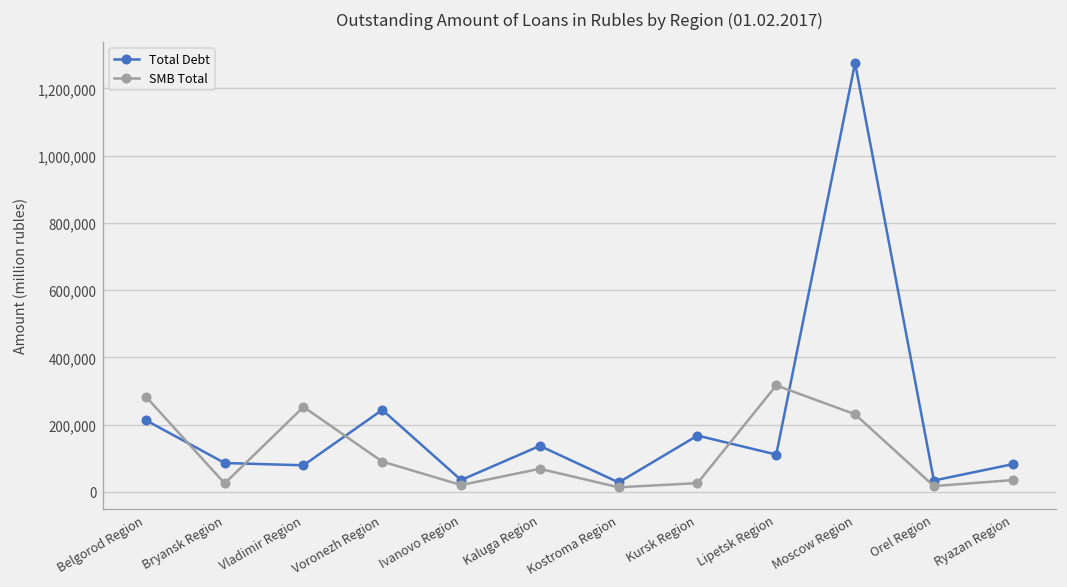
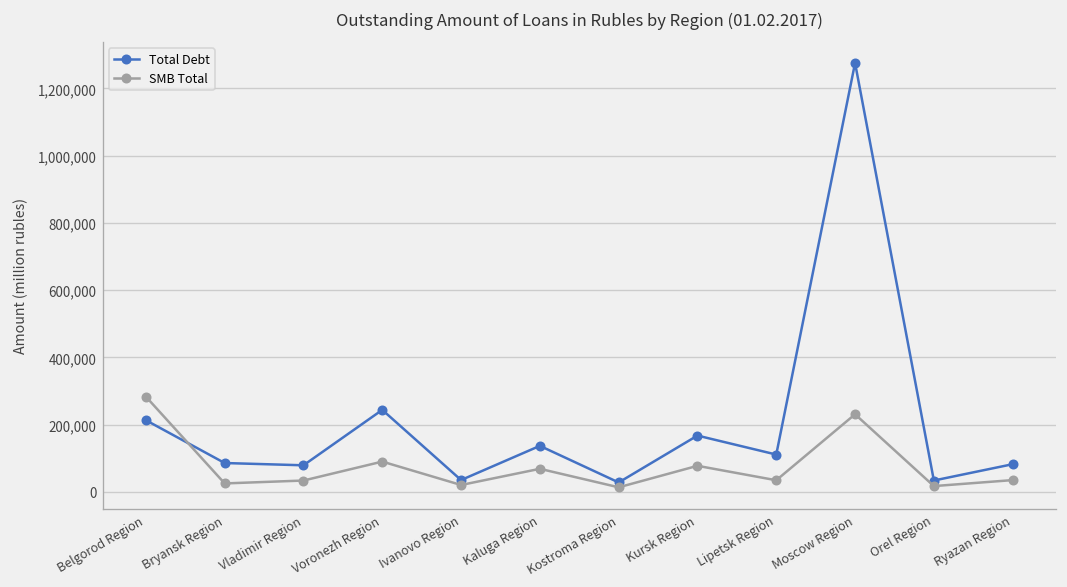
SMB Total, Vladimir Region: 250,000 -> 30,000
SMB Total, Kursk Region: 30,000 -> 80,000
SMB Total, Lipetsk Region: 320,000 -> 30,000
